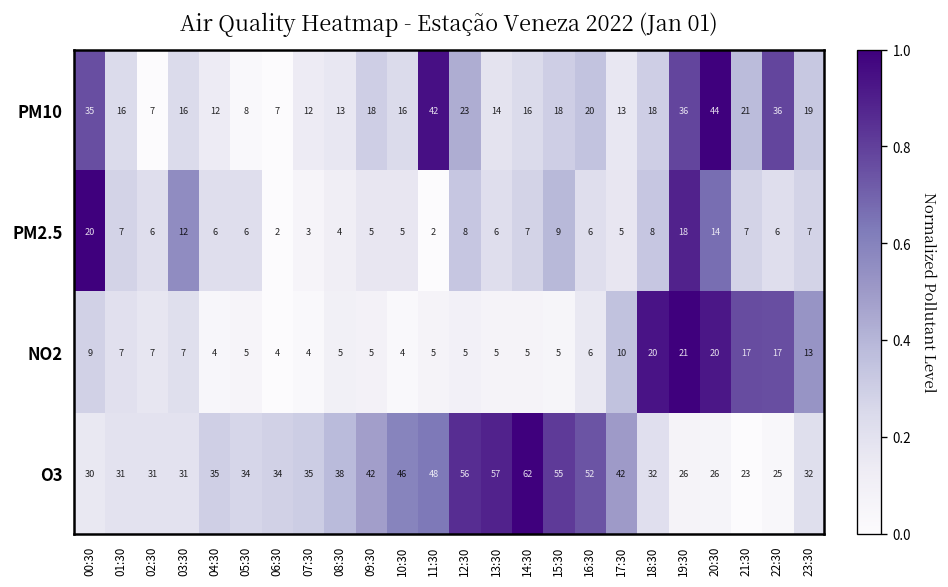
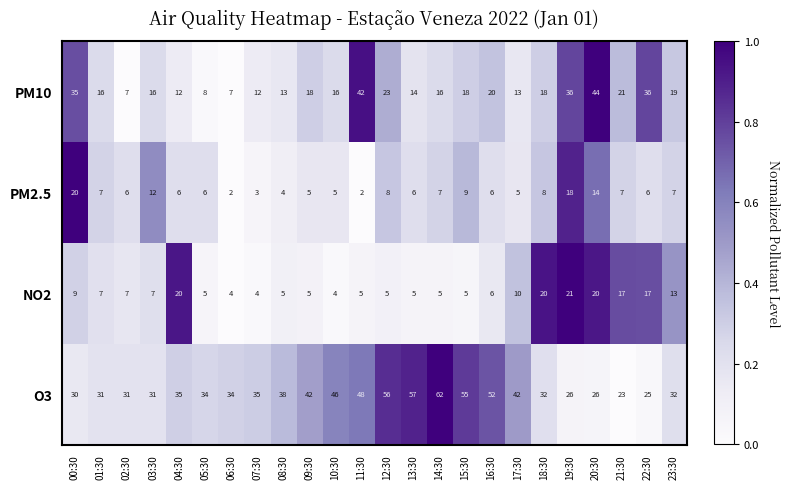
NO2, 04:30: 4 -> 20
